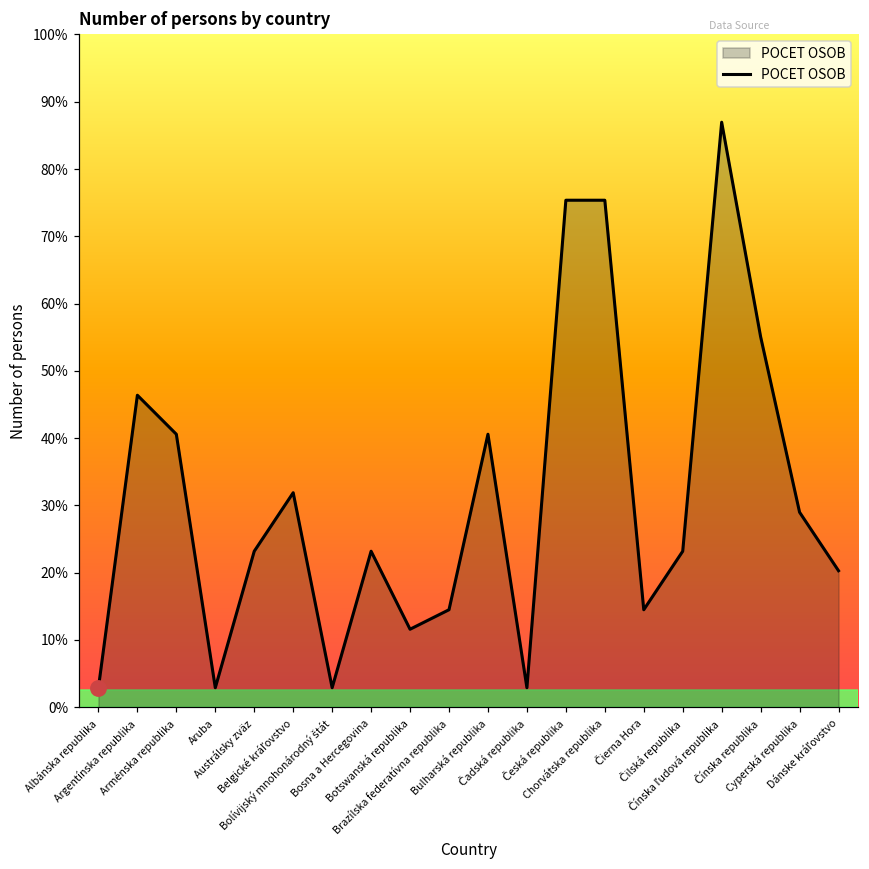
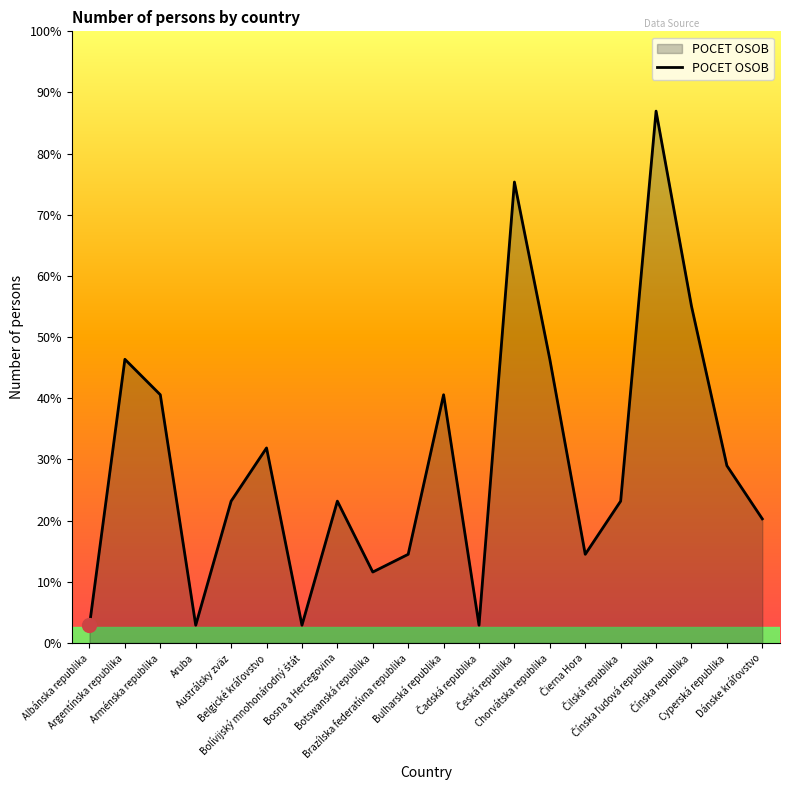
POCET OSOB, Chorvátska republika: 75% -> 46%
